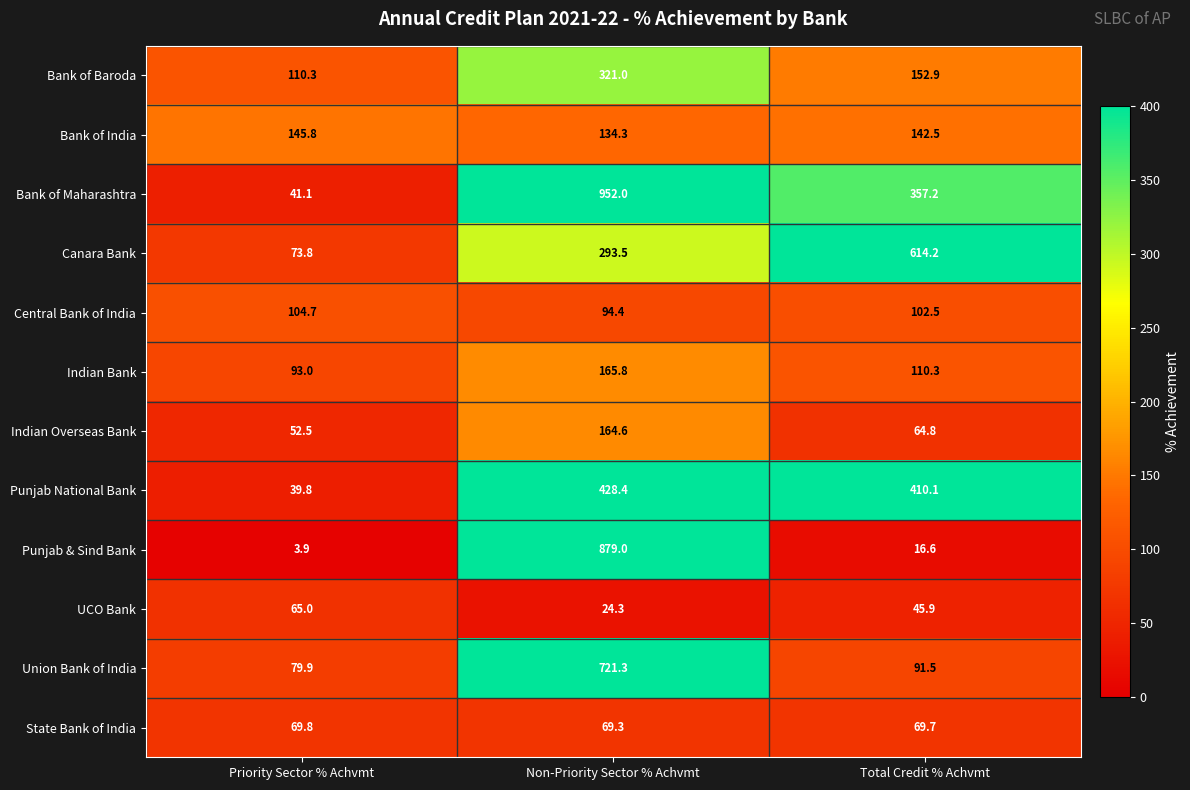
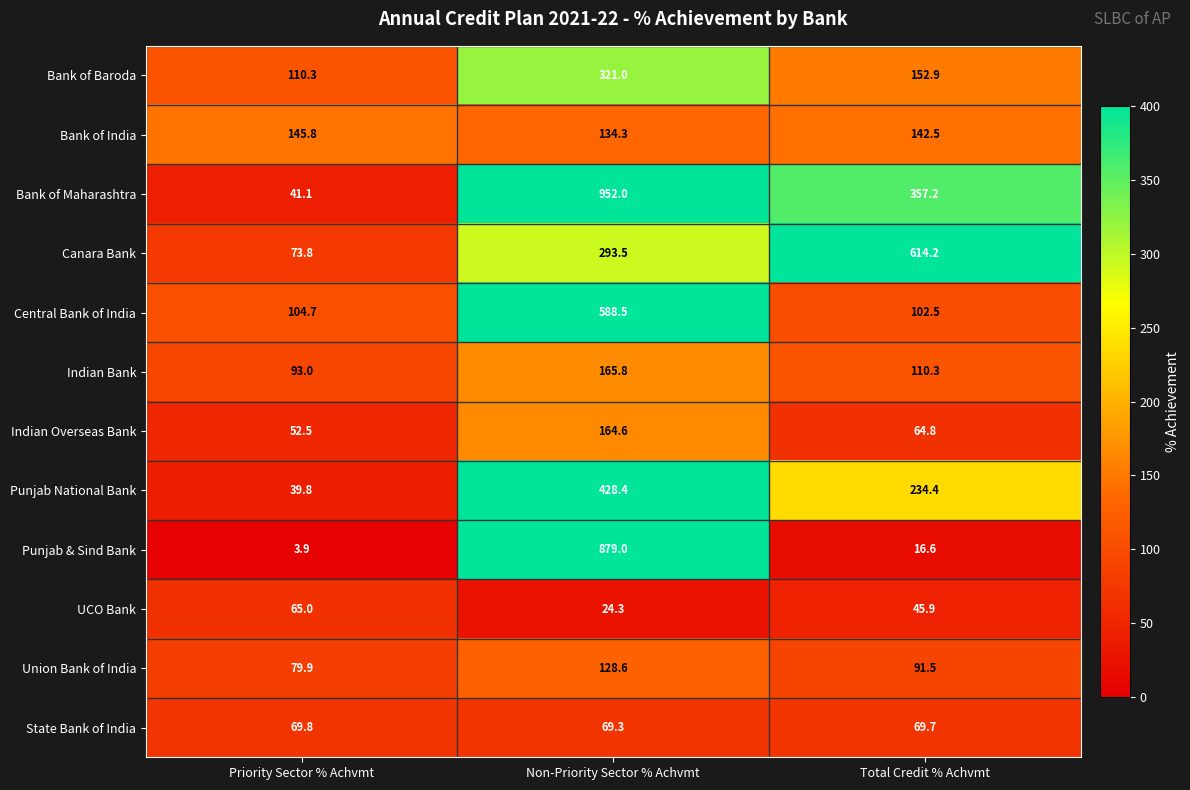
Central Bank of India, Non-Priority Sector % Achvmt: 94.4 -> 588.5
Punjab National Bank, Total Credit % Achvmt: 410.1 -> 234.4
Union Bank of India, Non-Priority Sector % Achvmt: 721.3 -> 128.6
